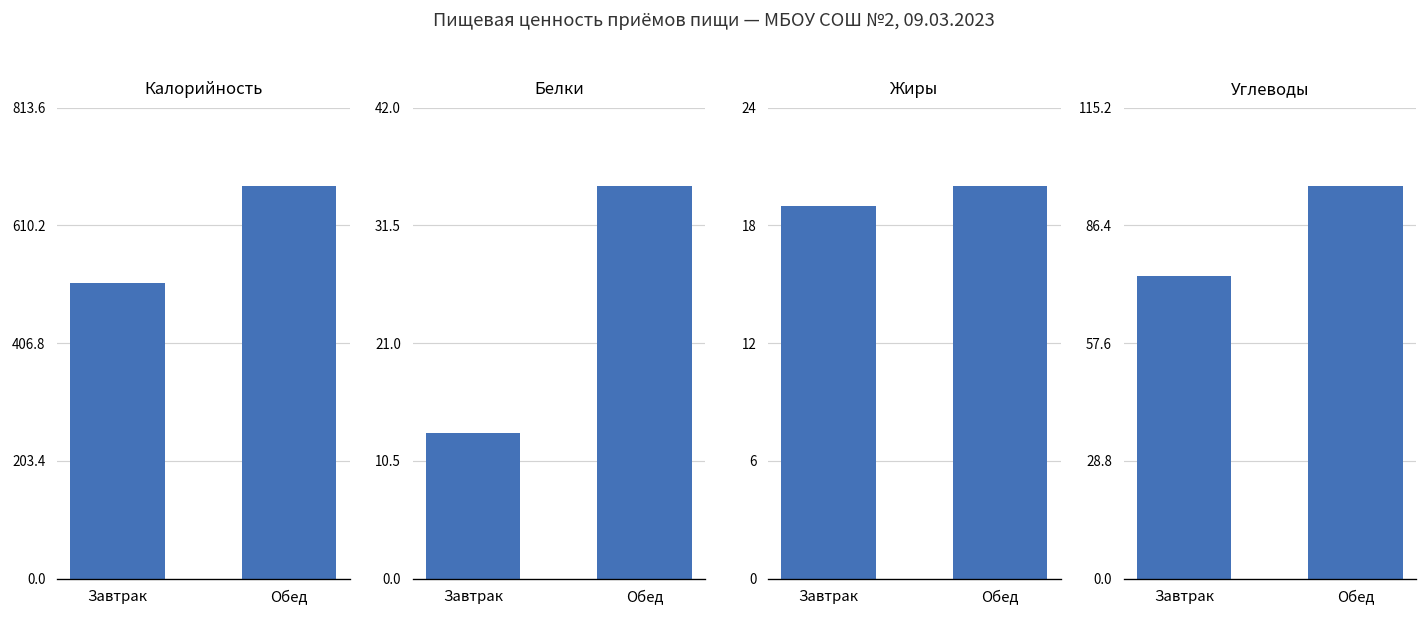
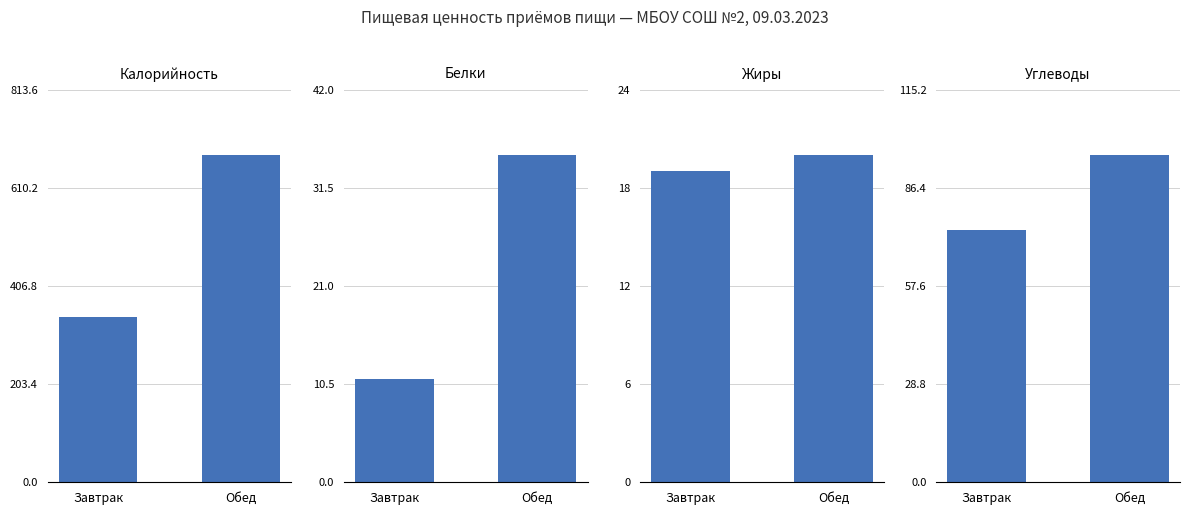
Калорийность, Завтрак: 510 -> 340
Белки, Завтрак: 13 -> 11
